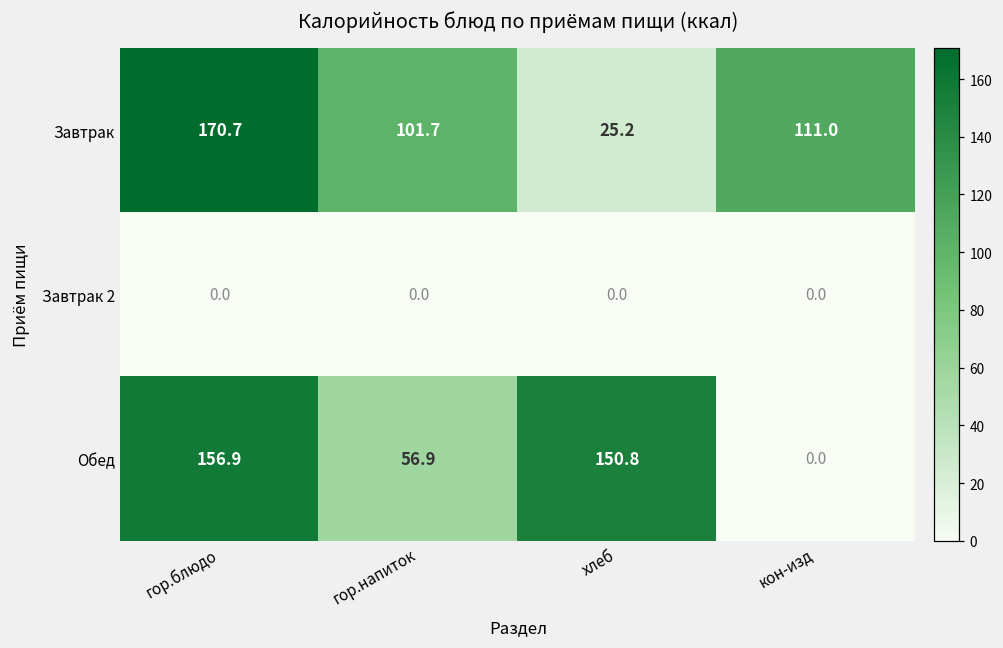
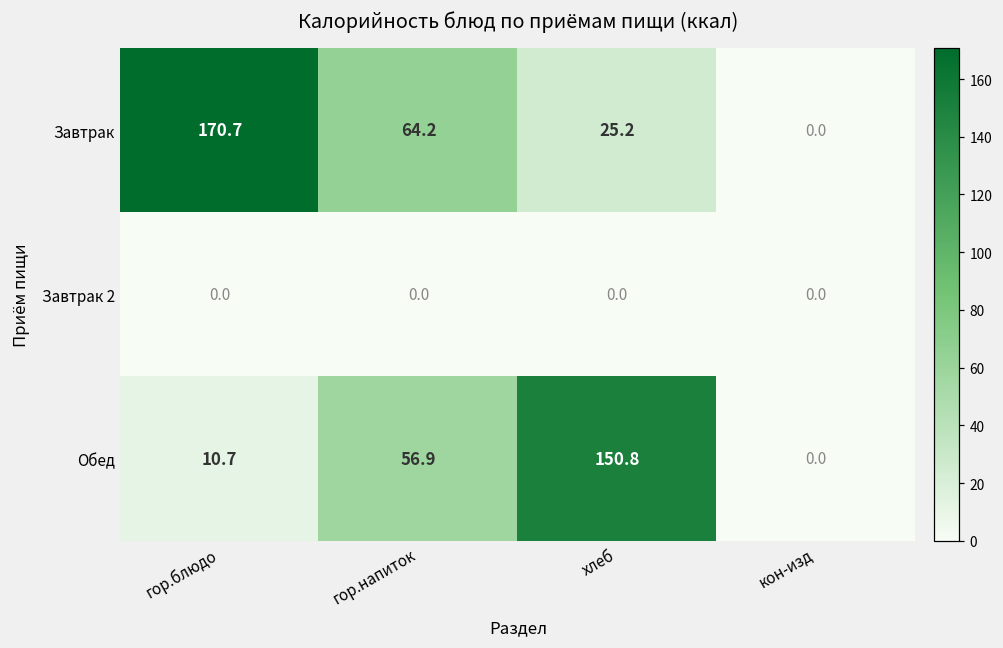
Завтрак, гор.напиток: 101.7 -> 64.2
Завтрак, кон-изд: 111.0 -> 0.0
Обед, гор.блюдо: 156.9 -> 10.7
